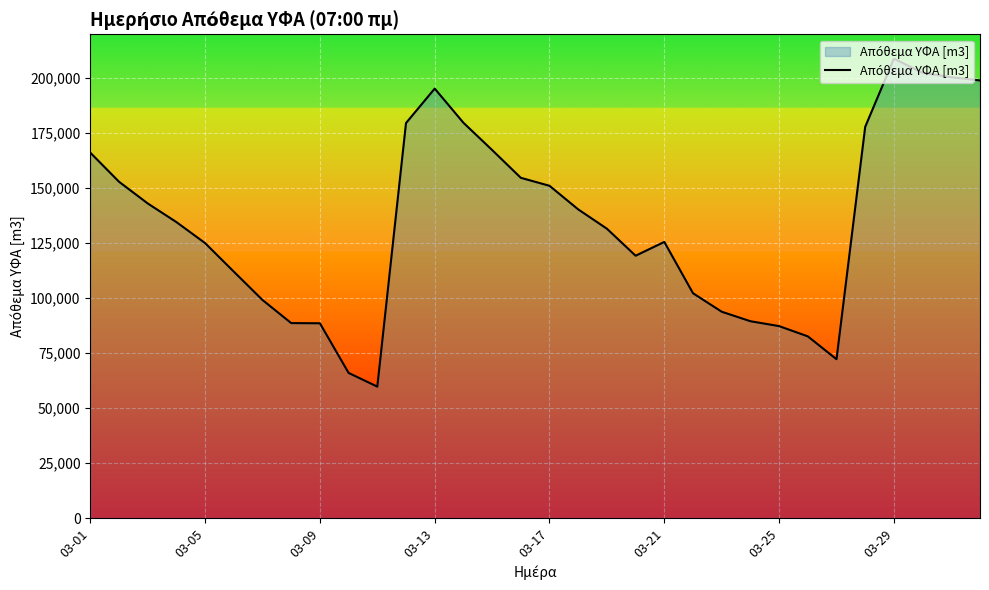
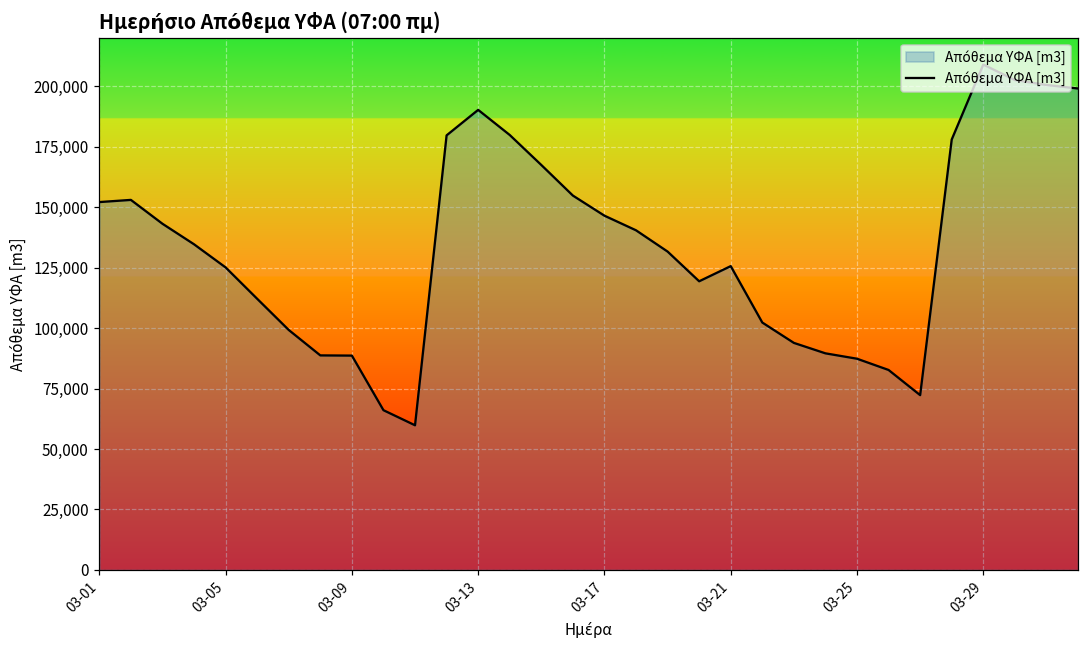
03-01: 166,000 -> 152,000
03-13: 195,000 -> 190,000
03-17: 151,000 -> 146,000
